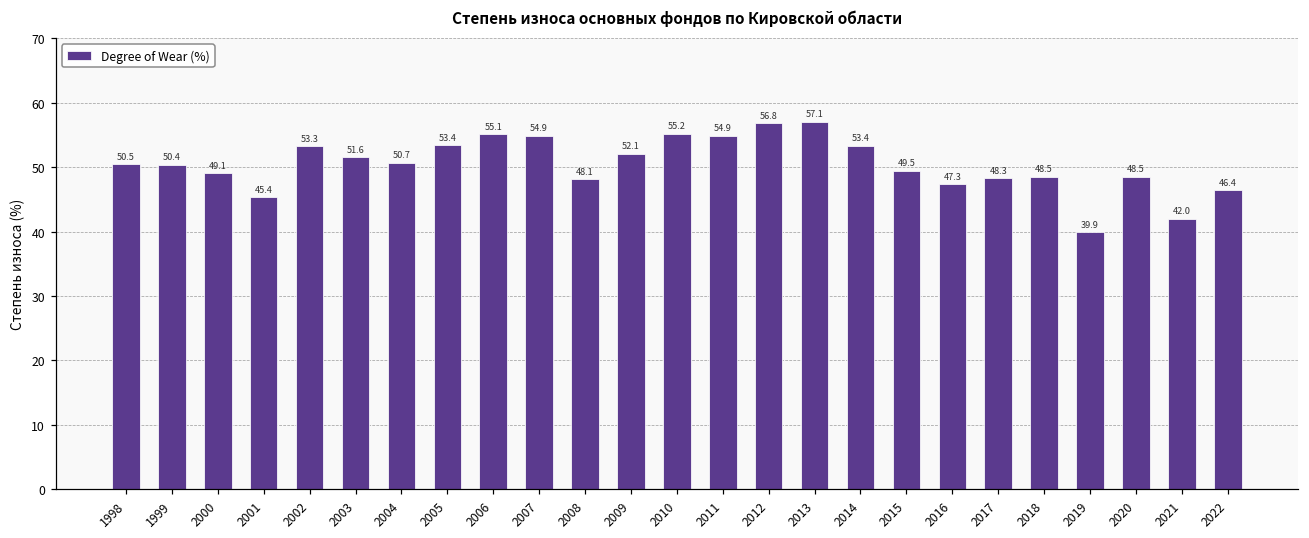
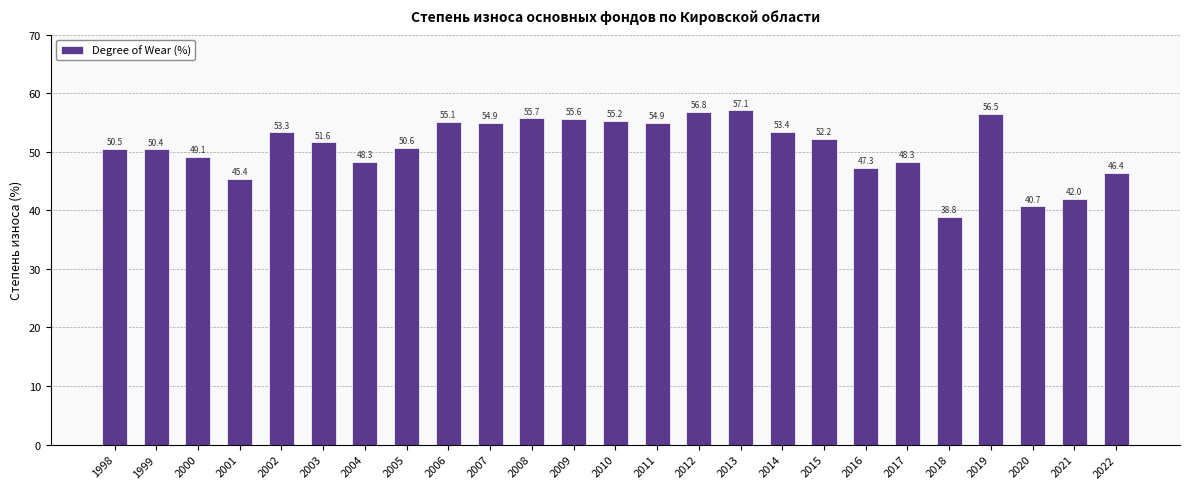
2004: 50.7 -> 48.3
2005: 53.4 -> 50.6
2008: 48.1 -> 55.7
2009: 52.1 -> 55.6
2015: 49.5 -> 52.2
2018: 48.5 -> 38.8
2019: 39.9 -> 56.5
2020: 48.5 -> 40.7
